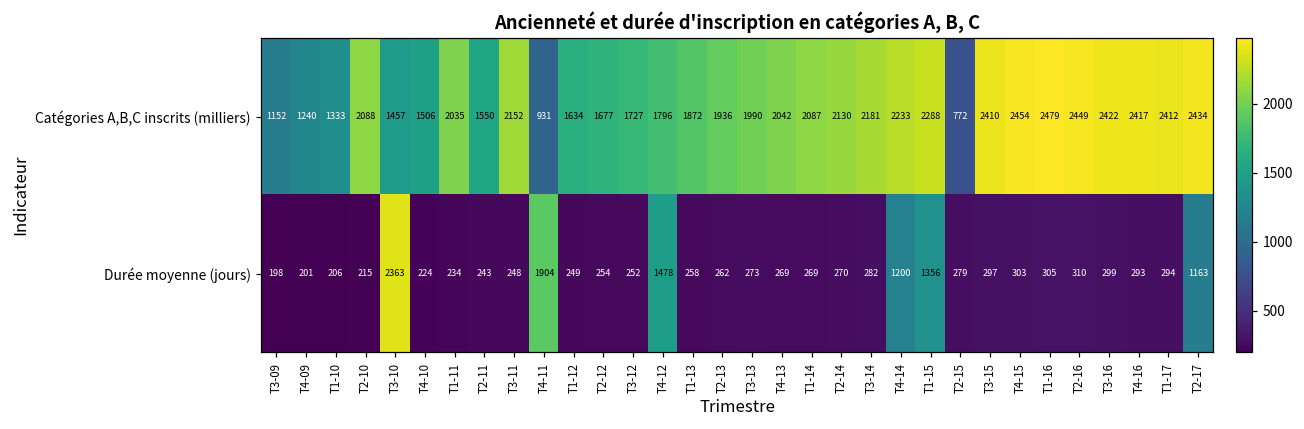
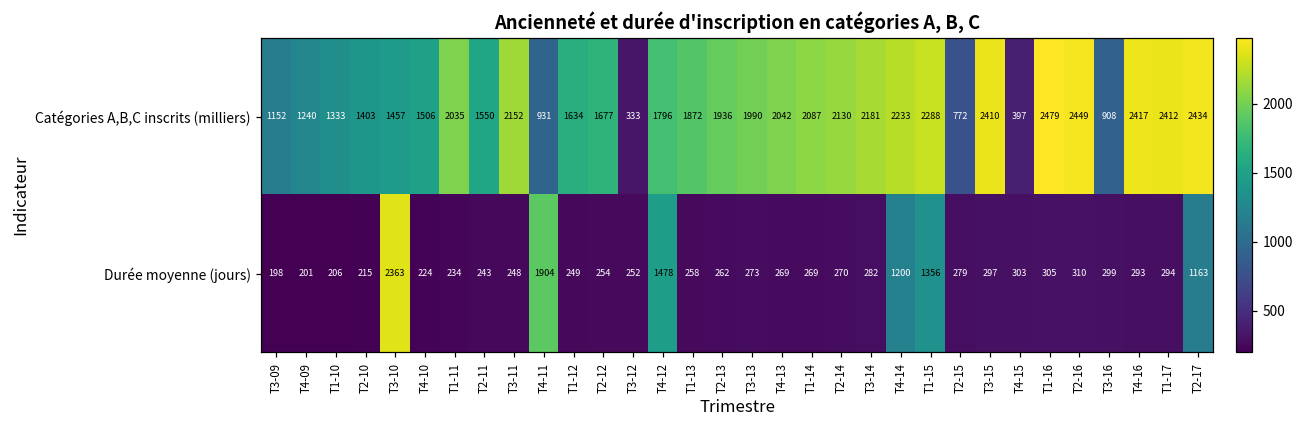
Catégories A,B,C inscrits (milliers), T2-10: 2088 -> 1403
Catégories A,B,C inscrits (milliers), T3-12: 1727 -> 333
Catégories A,B,C inscrits (milliers), T4-15: 2454 -> 397
Catégories A,B,C inscrits (milliers), T3-16: 2422 -> 908
